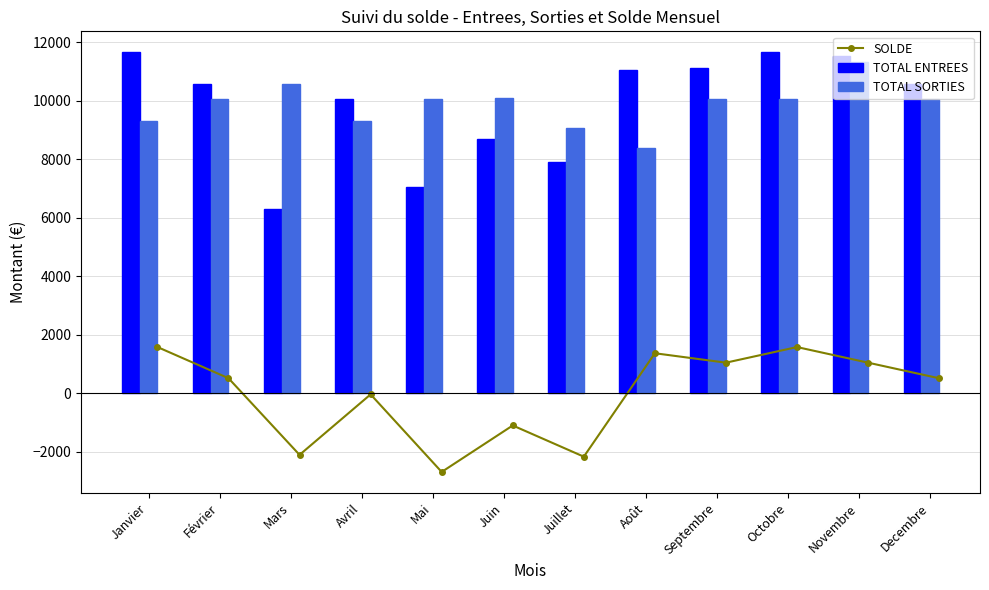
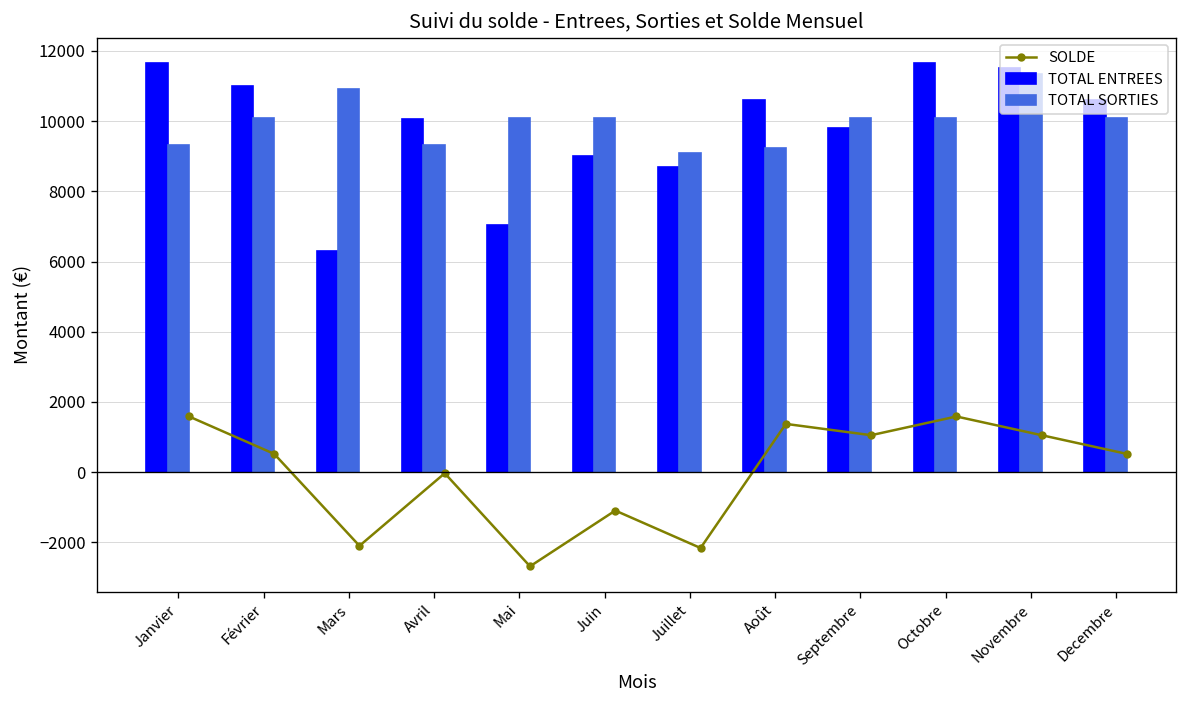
TOTAL ENTREES, Février: 10600 -> 11000
TOTAL SORTIES, Mars: 10600 -> 10900
TOTAL ENTREES, Juin: 8700 -> 9000
TOTAL ENTREES, Juillet: 7900 -> 8700
TOTAL ENTREES, Août: 11100 -> 10600
TOTAL SORTIES, Août: 8400 -> 9200
TOTAL ENTREES, Septembre: 11100 -> 9800
